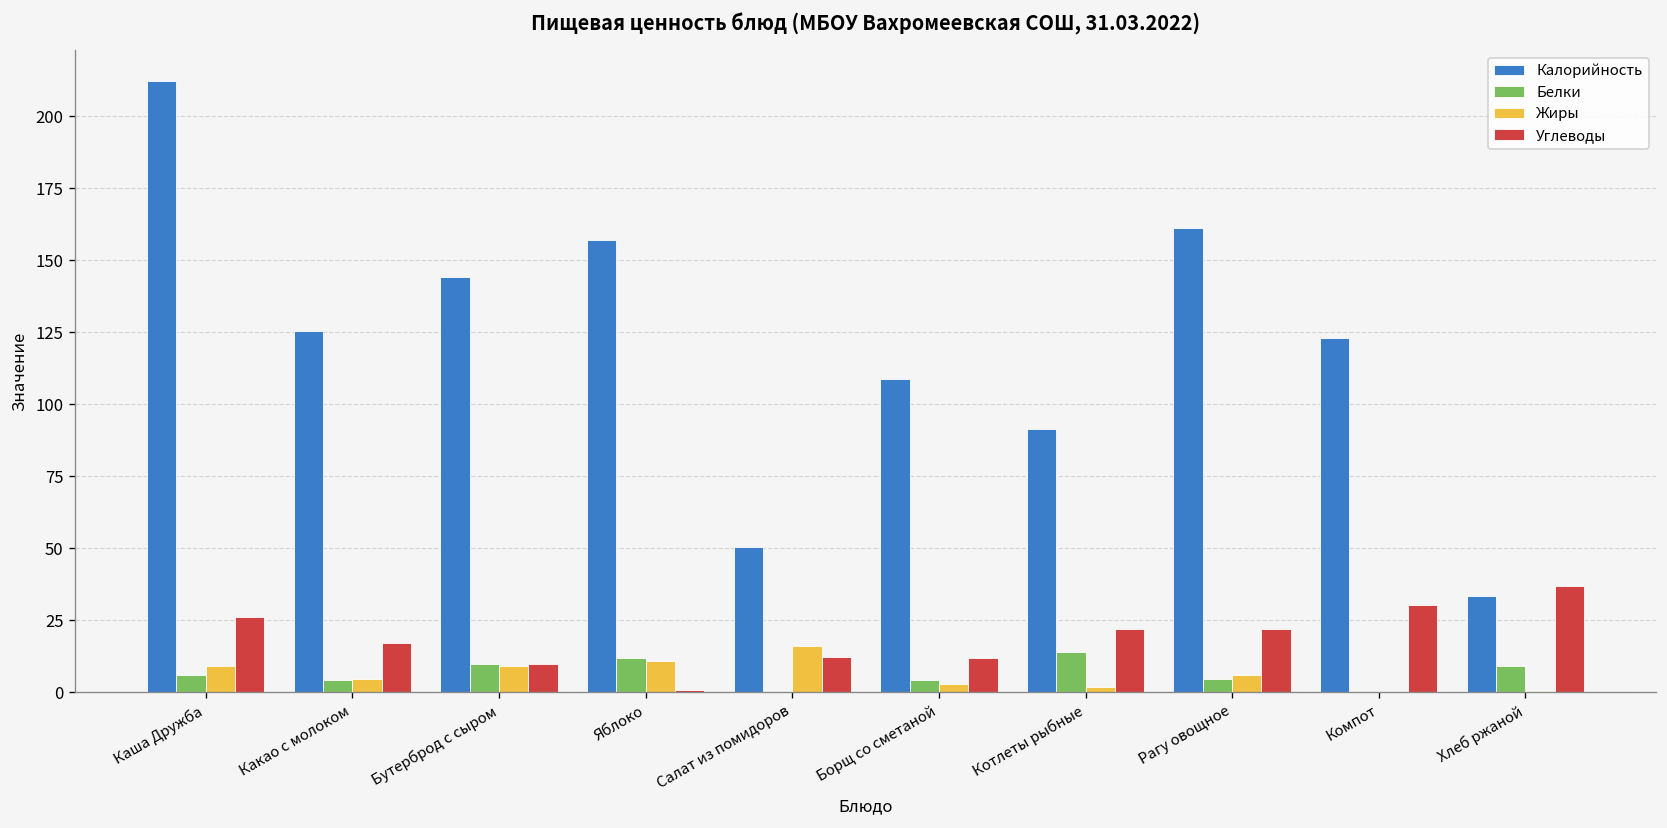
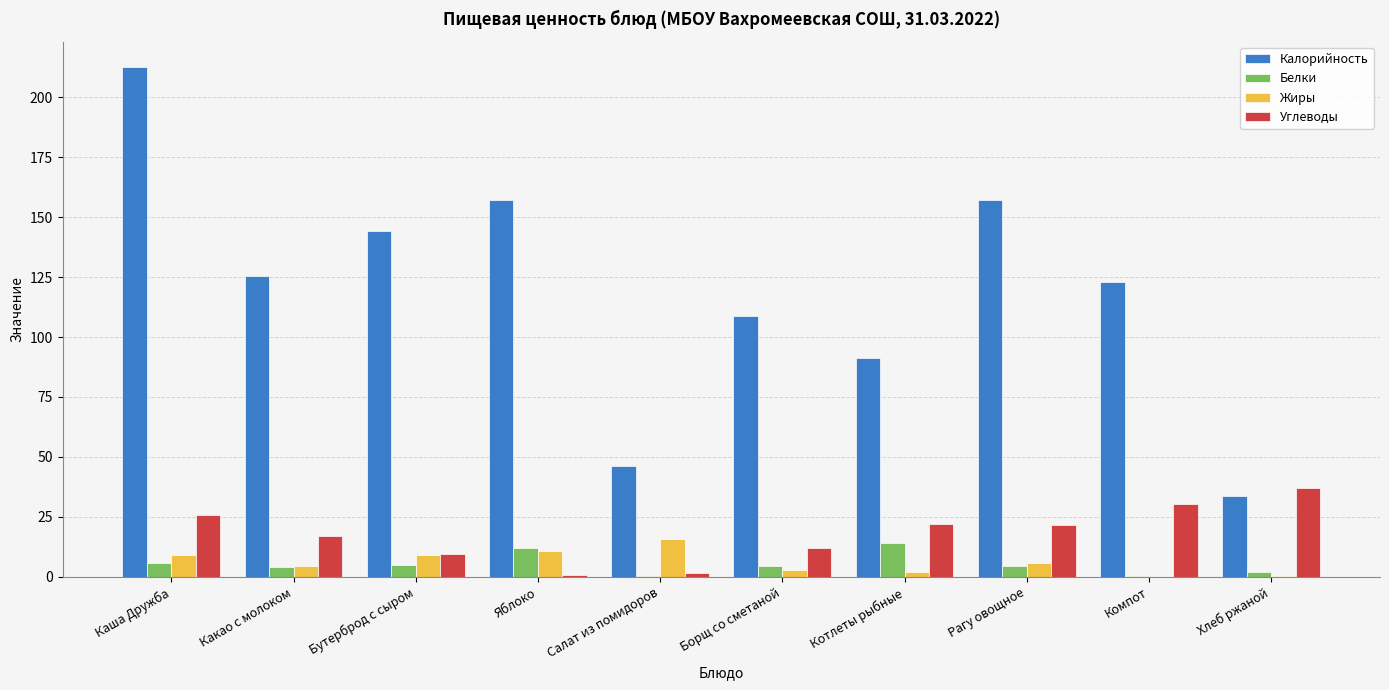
Белки, Бутерброд с сыром: 10 -> 5
Калорийность, Салат из помидоров: 51 -> 46
Углеводы, Салат из помидоров: 12 -> 2
Калорийность, Рагу овощное: 161 -> 157
Белки, Хлеб ржаной: 9 -> 2
